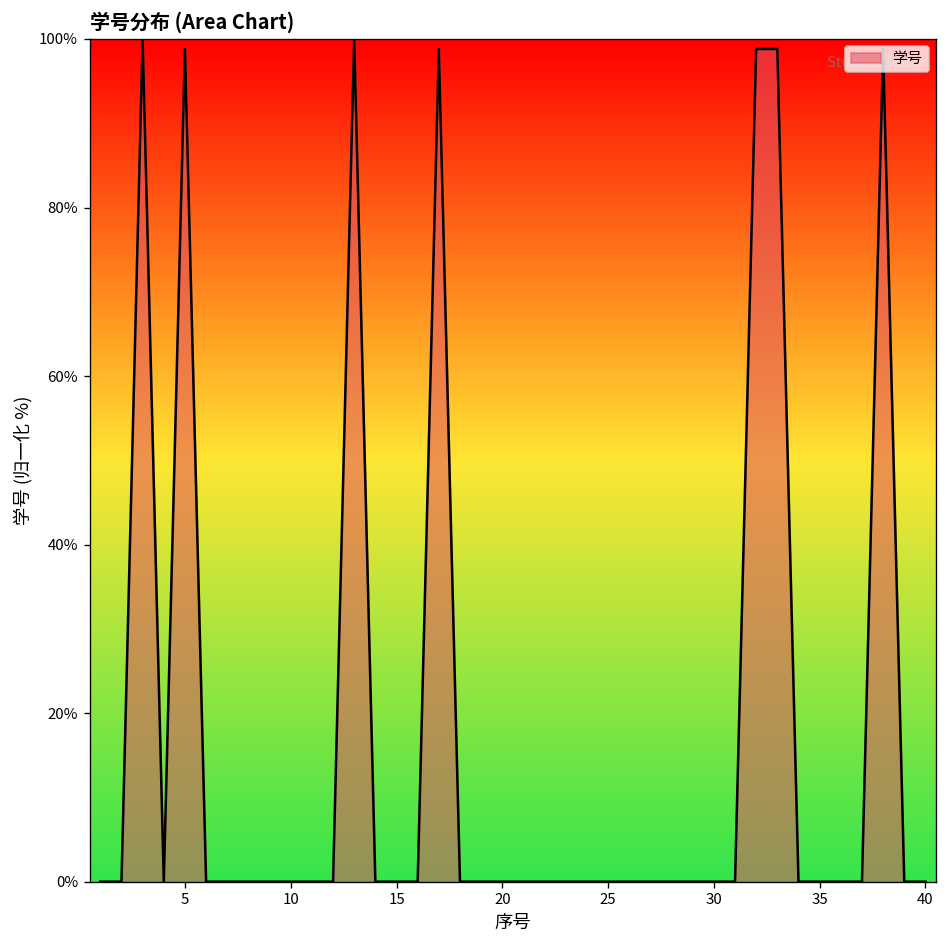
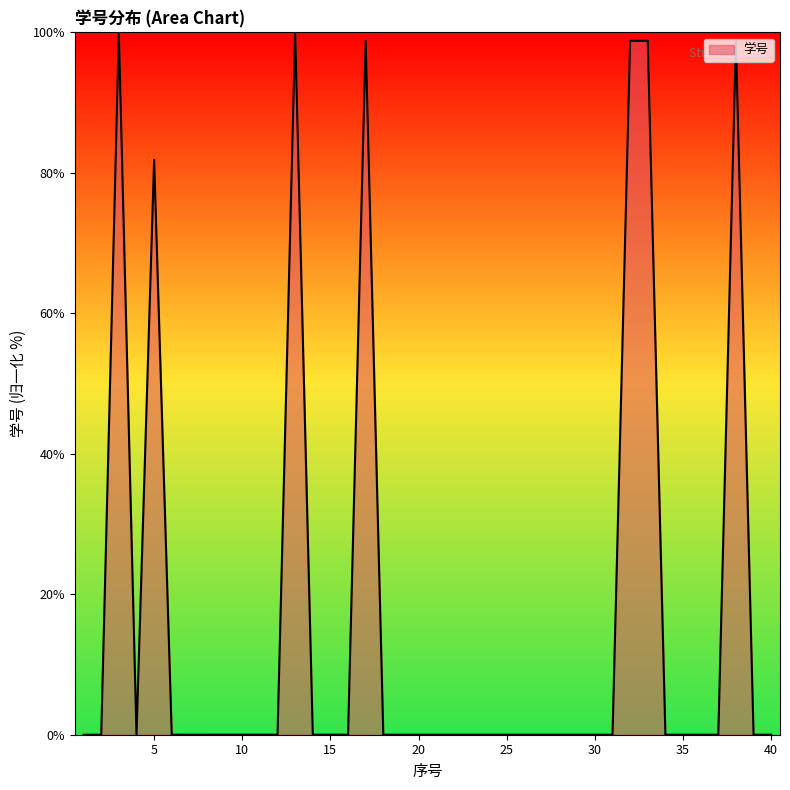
5: 99% -> 82%
